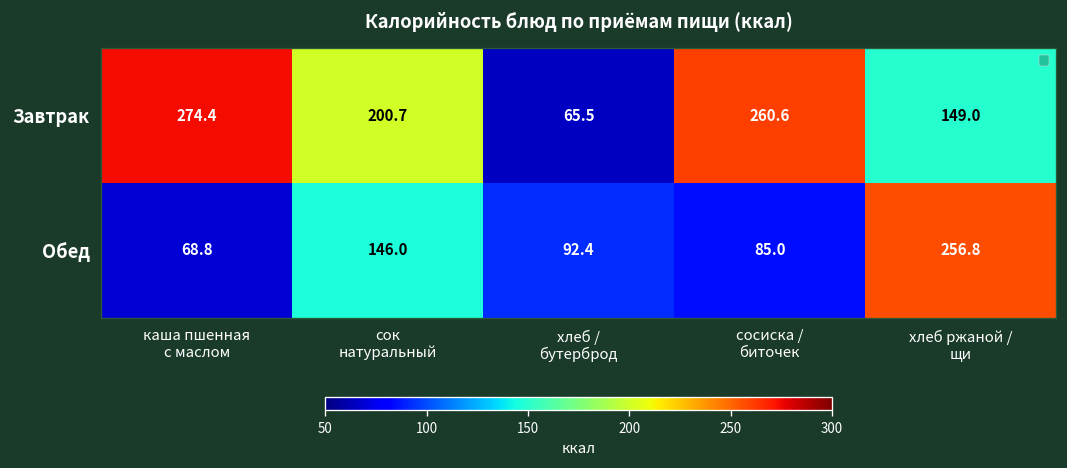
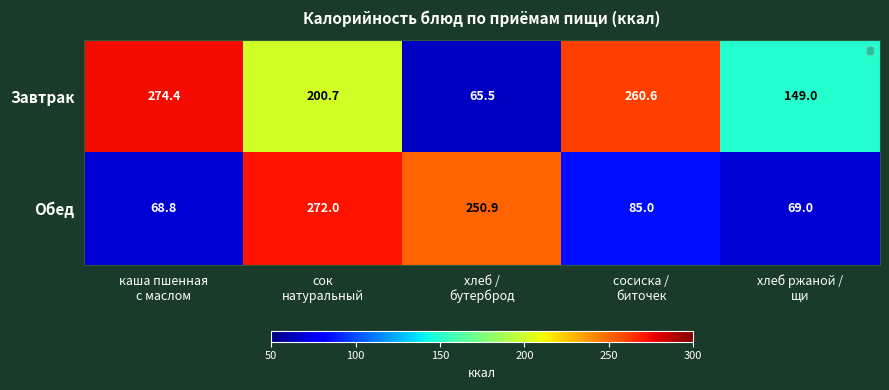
Обед, сок натуральный: 146.0 -> 272.0
Обед, хлеб / бутерброд: 92.4 -> 250.9
Обед, хлеб ржаной / щи: 256.8 -> 69.0
